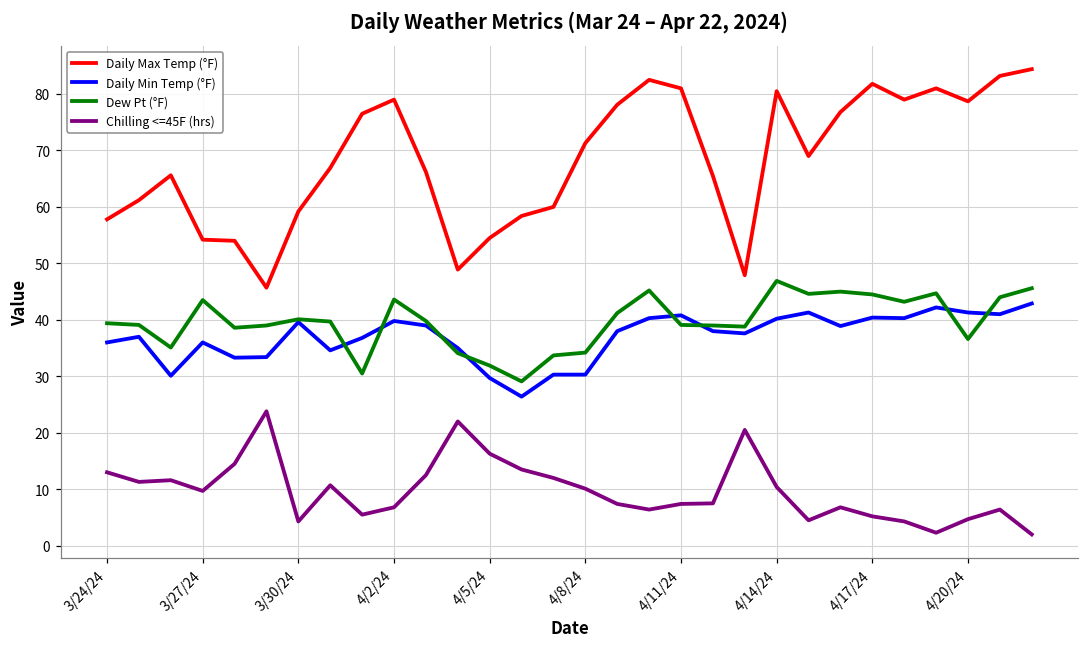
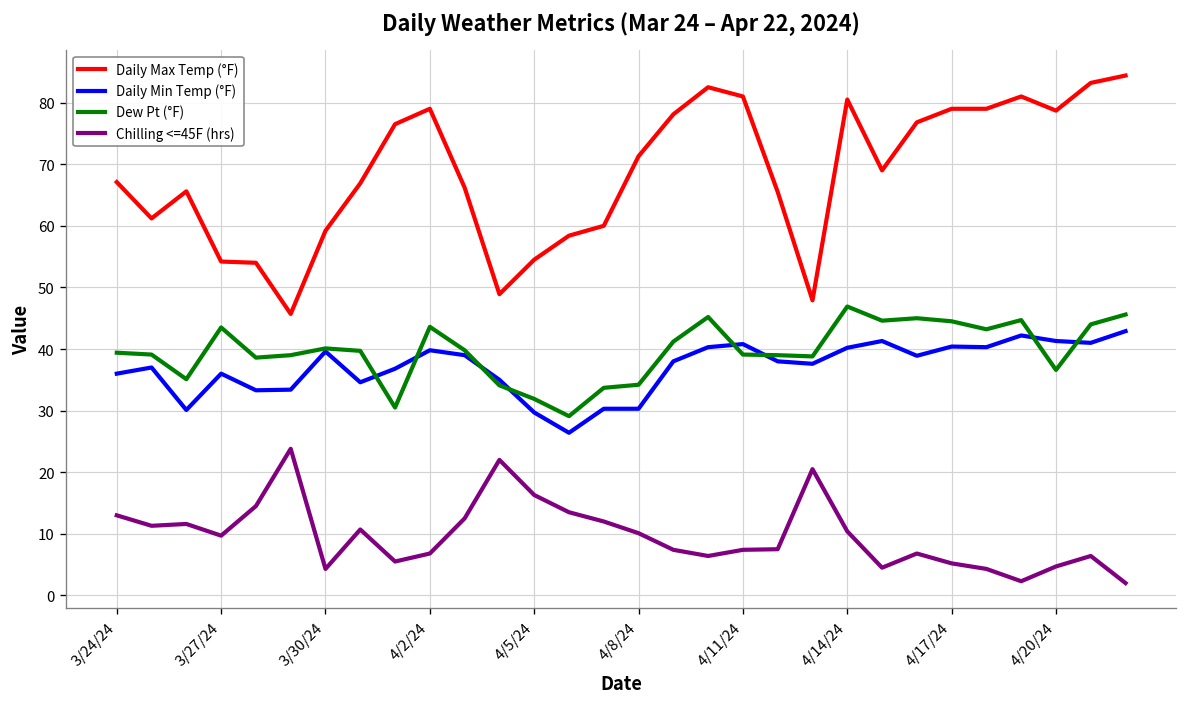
Daily Max Temp (°F), 3/24/24: 58 -> 67
Daily Max Temp (°F), 4/17/24: 82 -> 79
